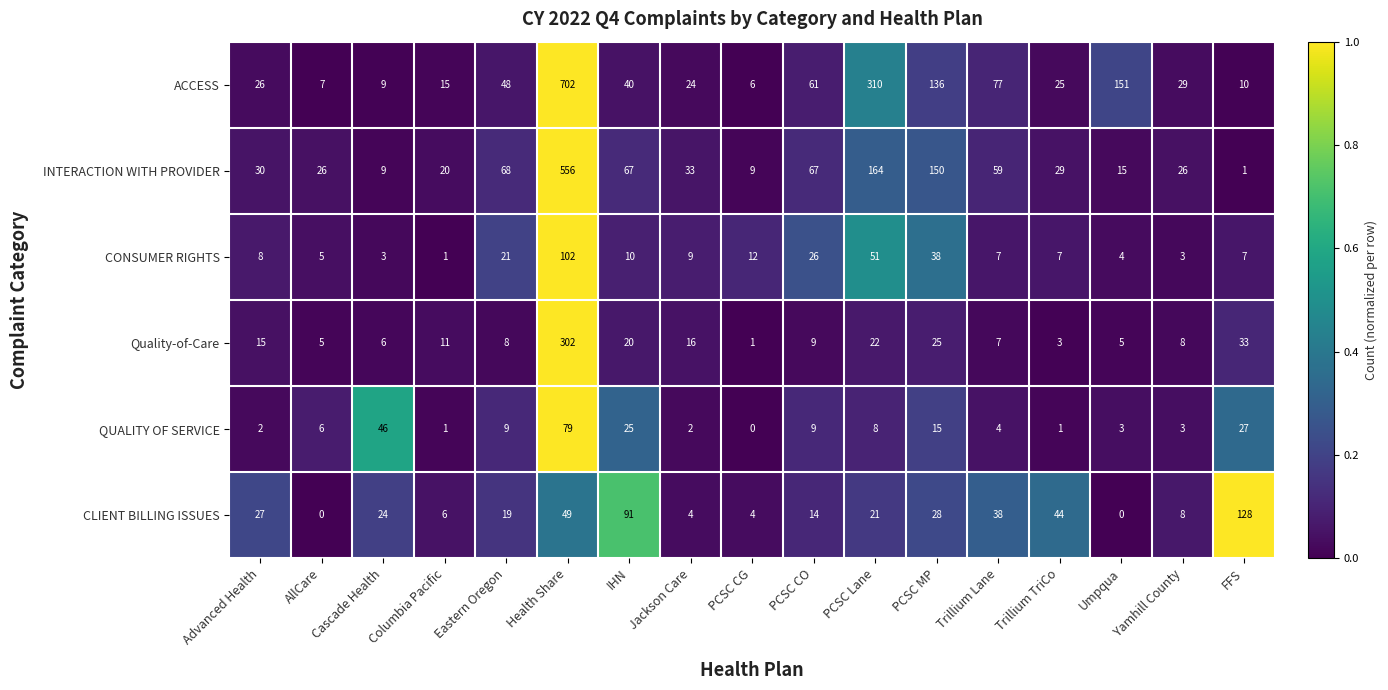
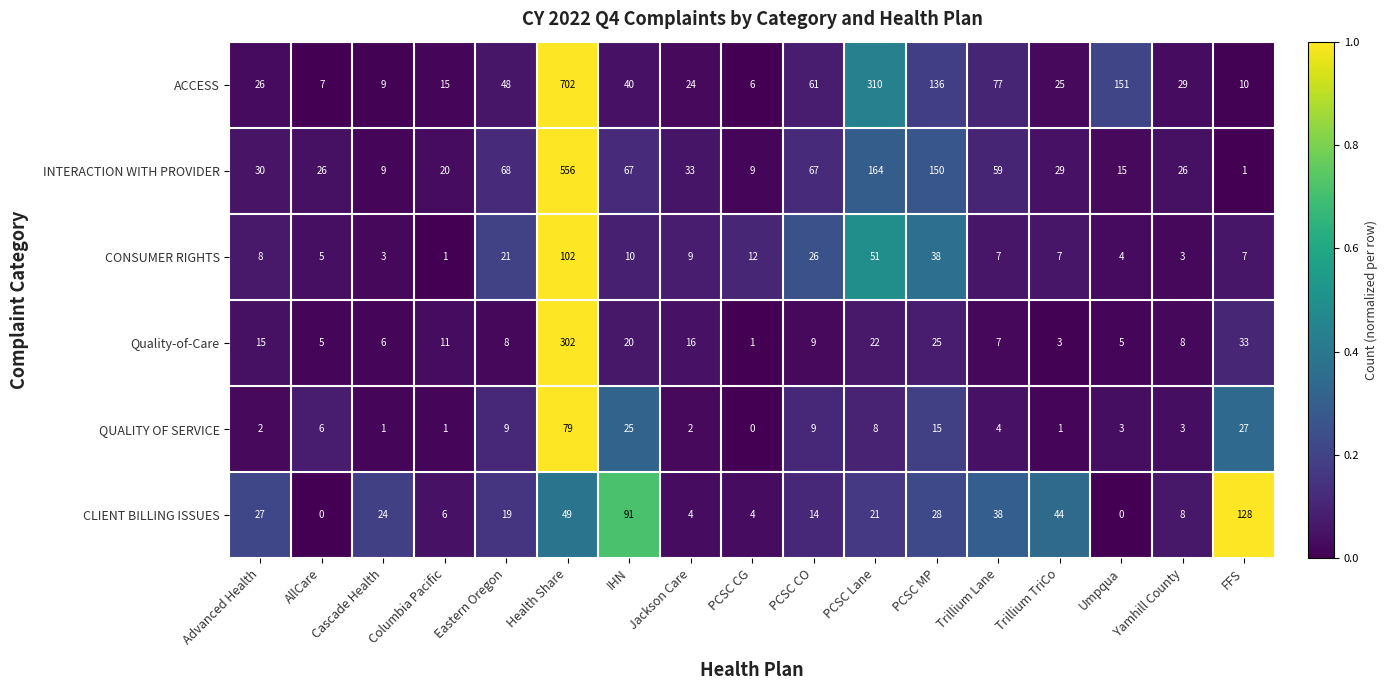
QUALITY OF SERVICE, Cascade Health: 46 -> 1
